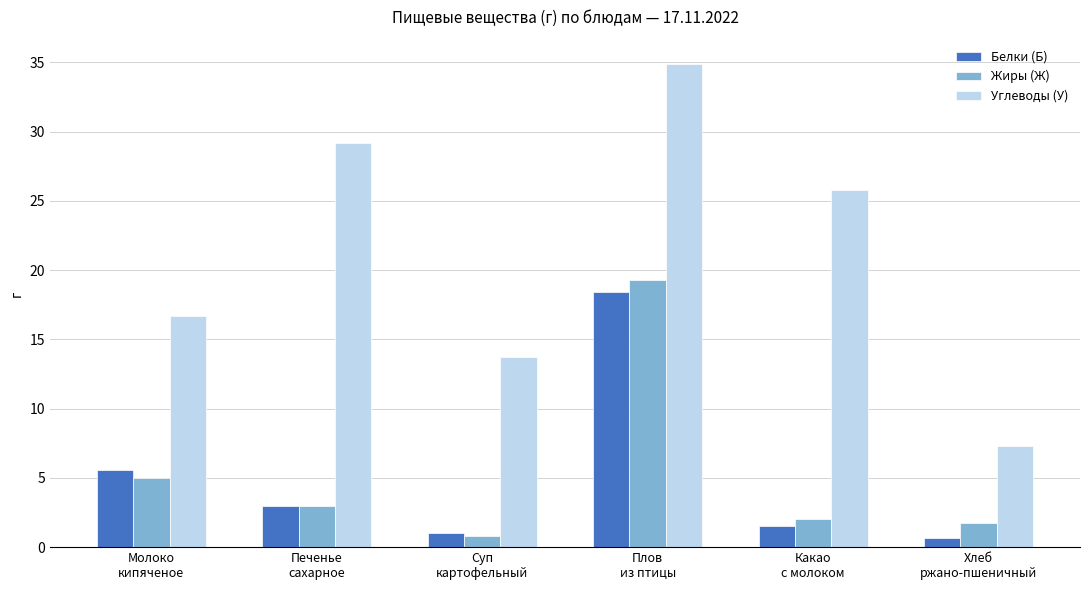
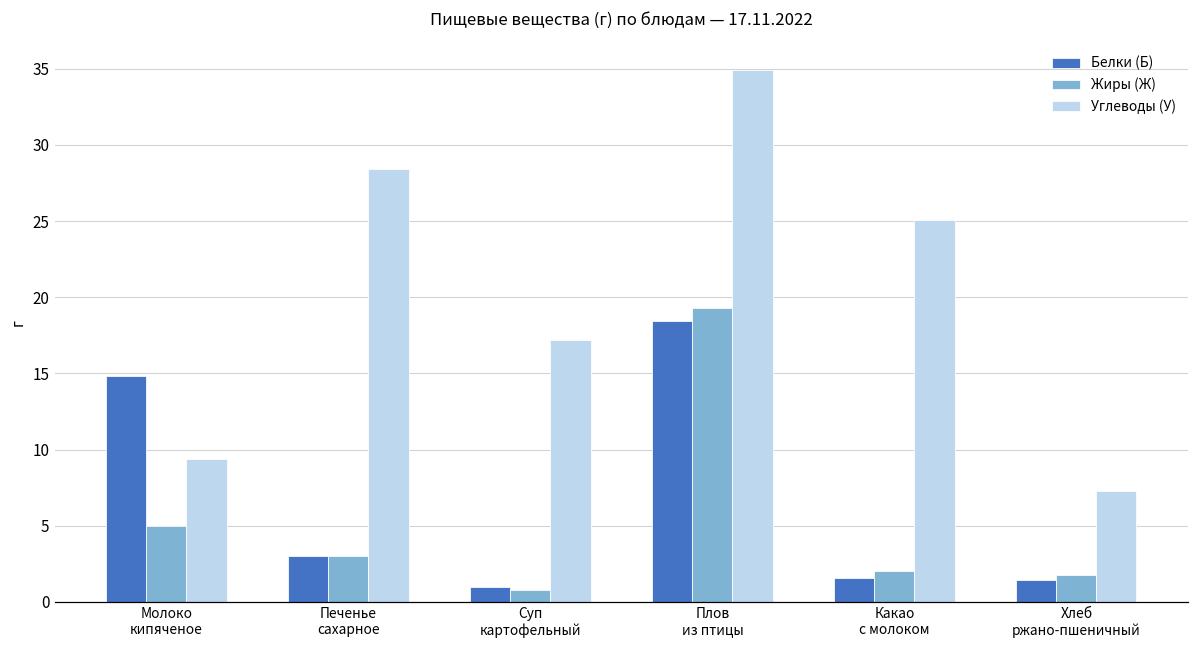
Белки (Б), Молоко кипяченое: 5.6 -> 14.8
Углеводы (У), Молоко кипяченое: 16.7 -> 9.4
Углеводы (У), Печенье сахарное: 29.2 -> 28.4
Углеводы (У), Суп картофельный: 13.8 -> 17.2
Углеводы (У), Какао с молоком: 25.8 -> 25.0
Белки (Б), Хлеб ржано-пшеничный: 0.7 -> 1.5
